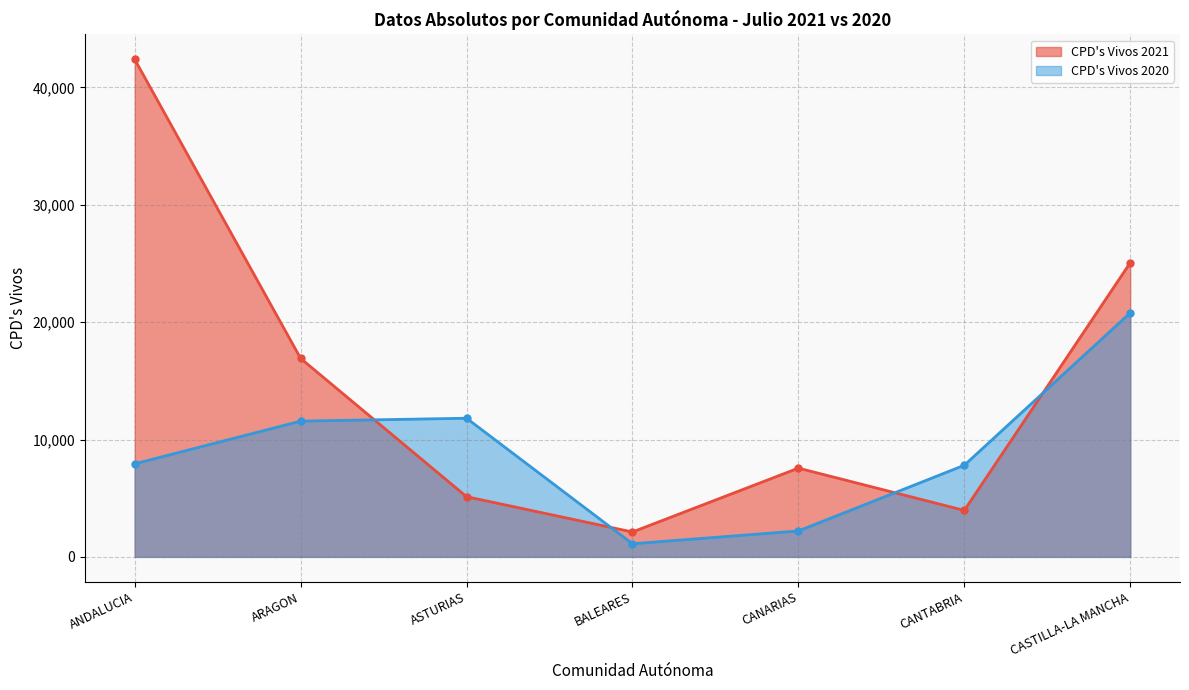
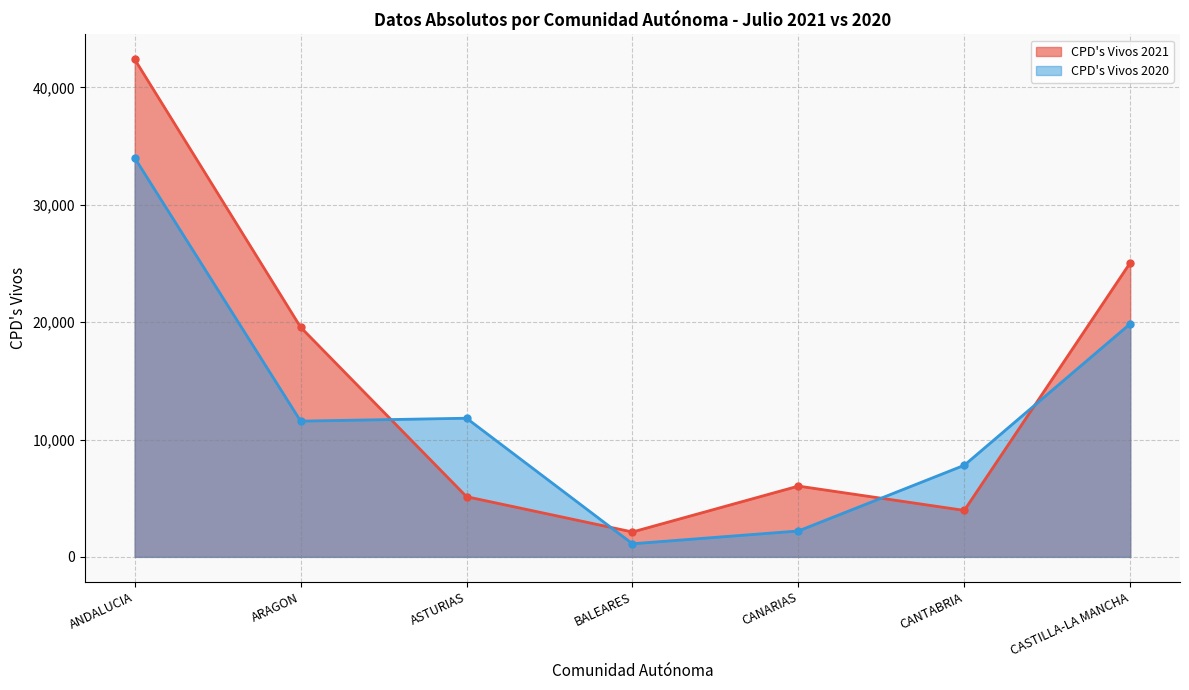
CPD's Vivos 2020, ANDALUCIA: 7,900 -> 34,000
CPD's Vivos 2021, ARAGON: 16,900 -> 19,600
CPD's Vivos 2021, CANARIAS: 7,600 -> 6,000
CPD's Vivos 2020, CASTILLA-LA MANCHA: 20,800 -> 19,900
